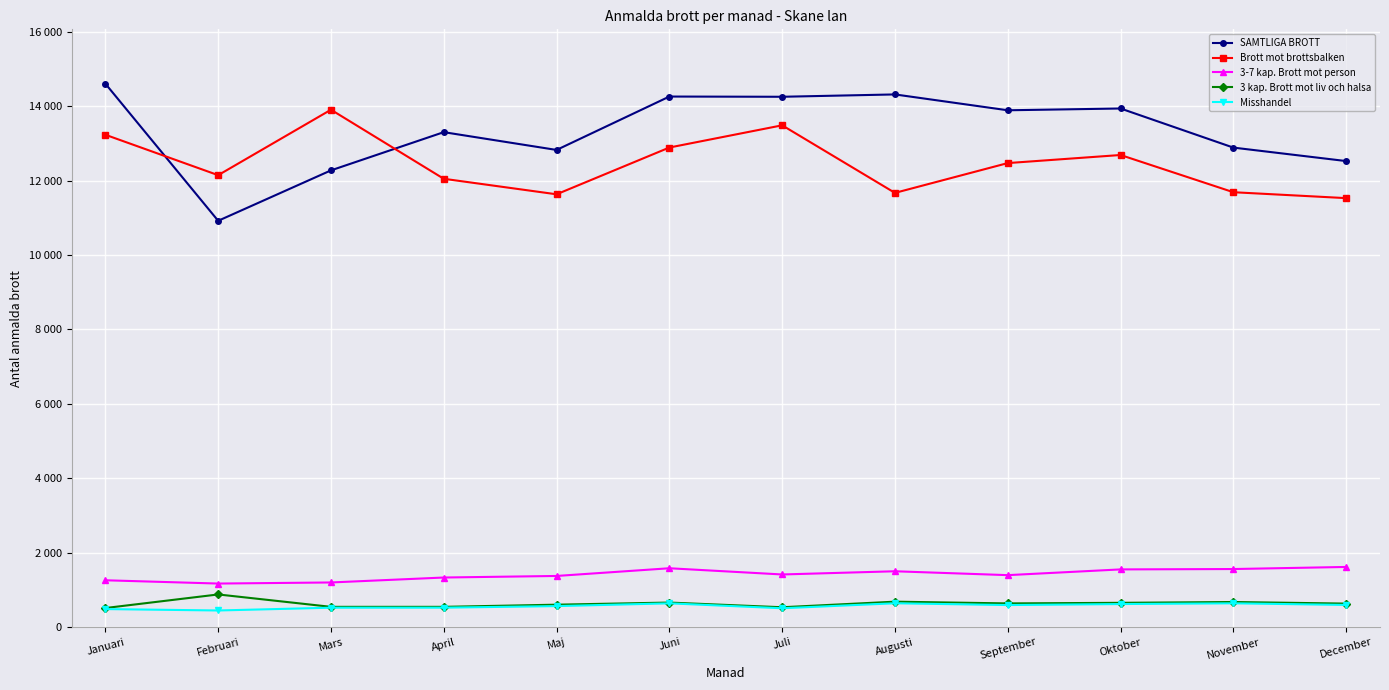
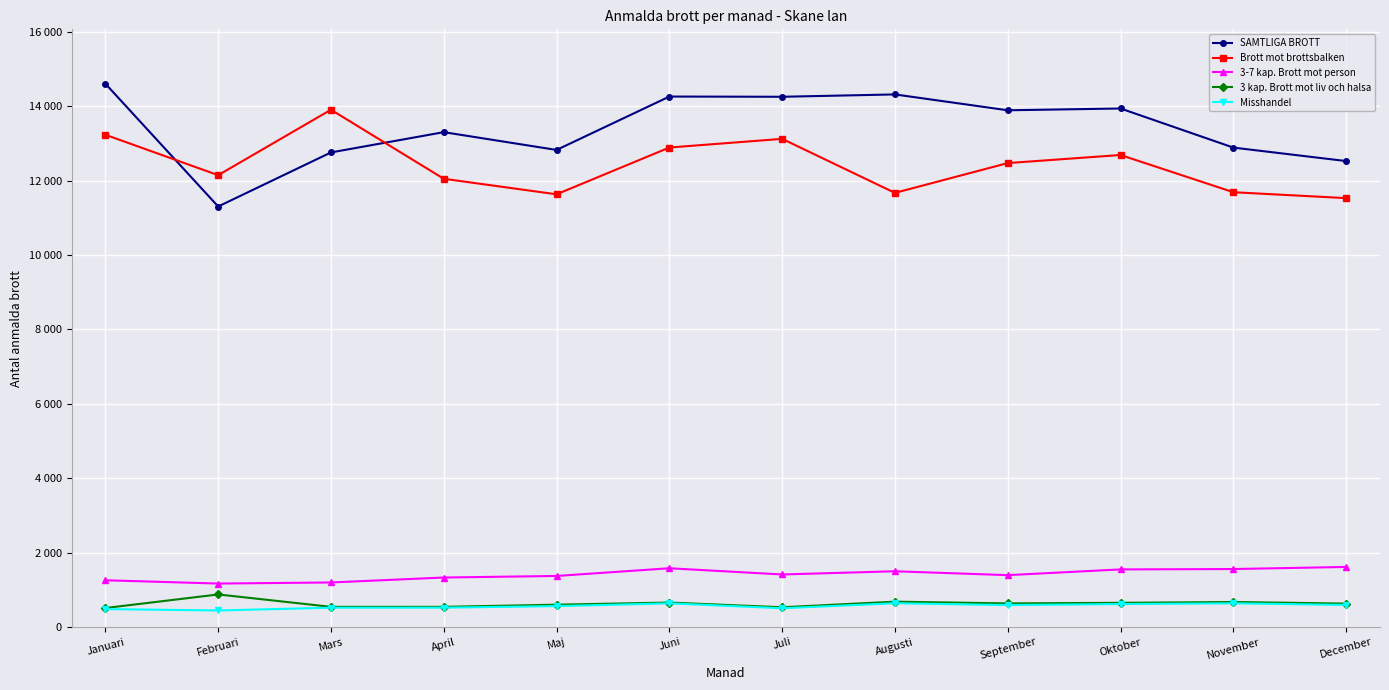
SAMTLIGA BROTT, Februari: 10900 -> 11300
SAMTLIGA BROTT, Mars: 12300 -> 12800
Brott mot brottsbalken, Juli: 13500 -> 13100
